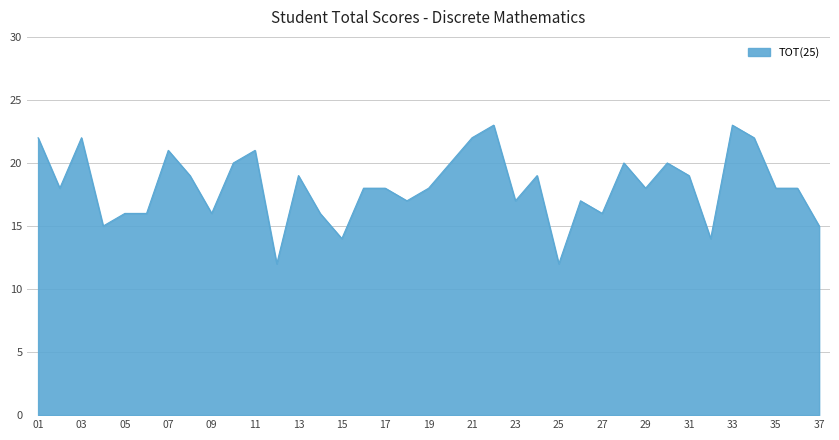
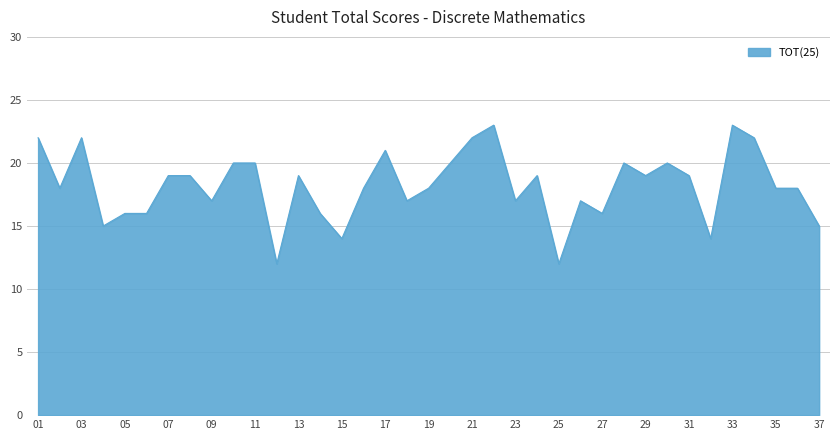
07: 21 -> 19
09: 16 -> 17
11: 21 -> 20
17: 18 -> 21
29: 18 -> 19
